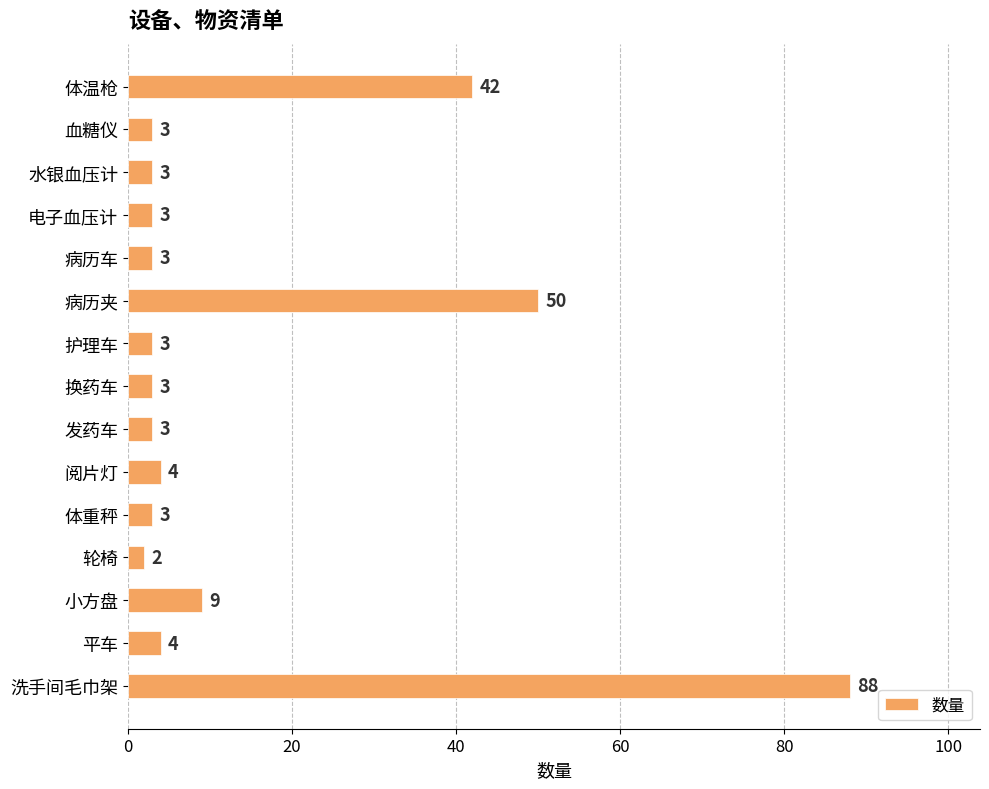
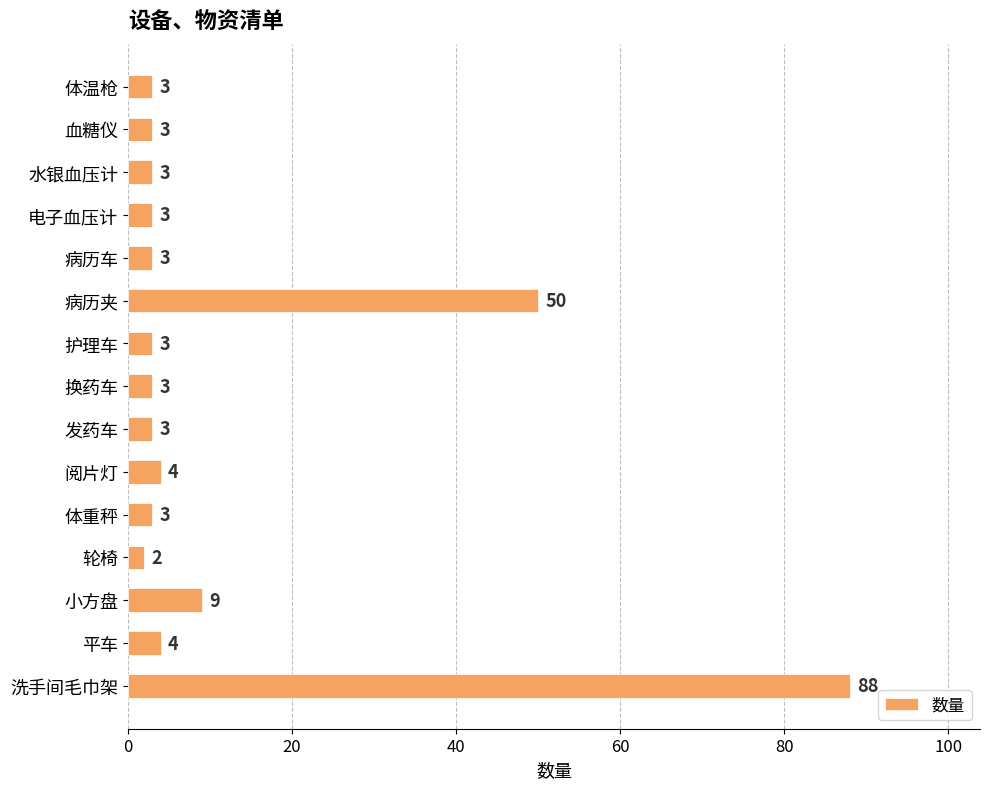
体温枪: 42 -> 3
